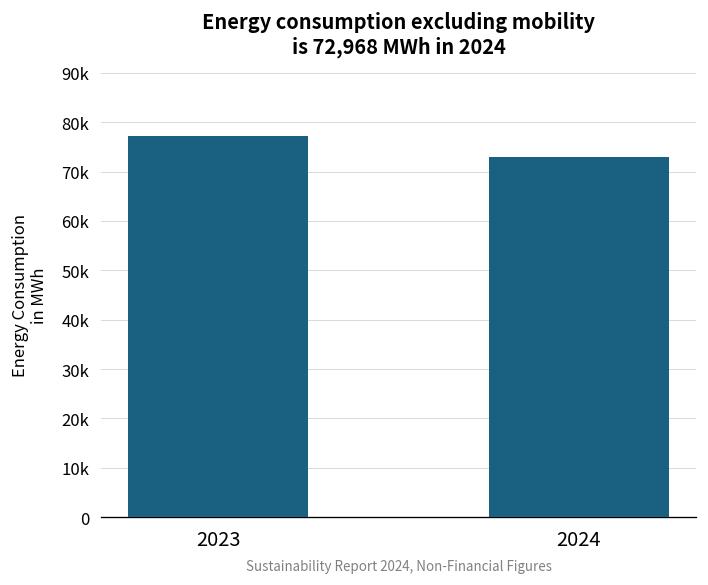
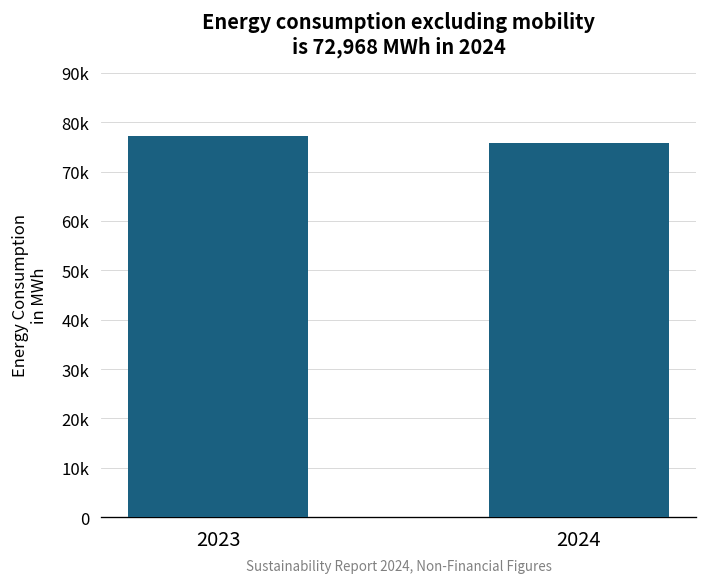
2024: 73000 -> 76000
